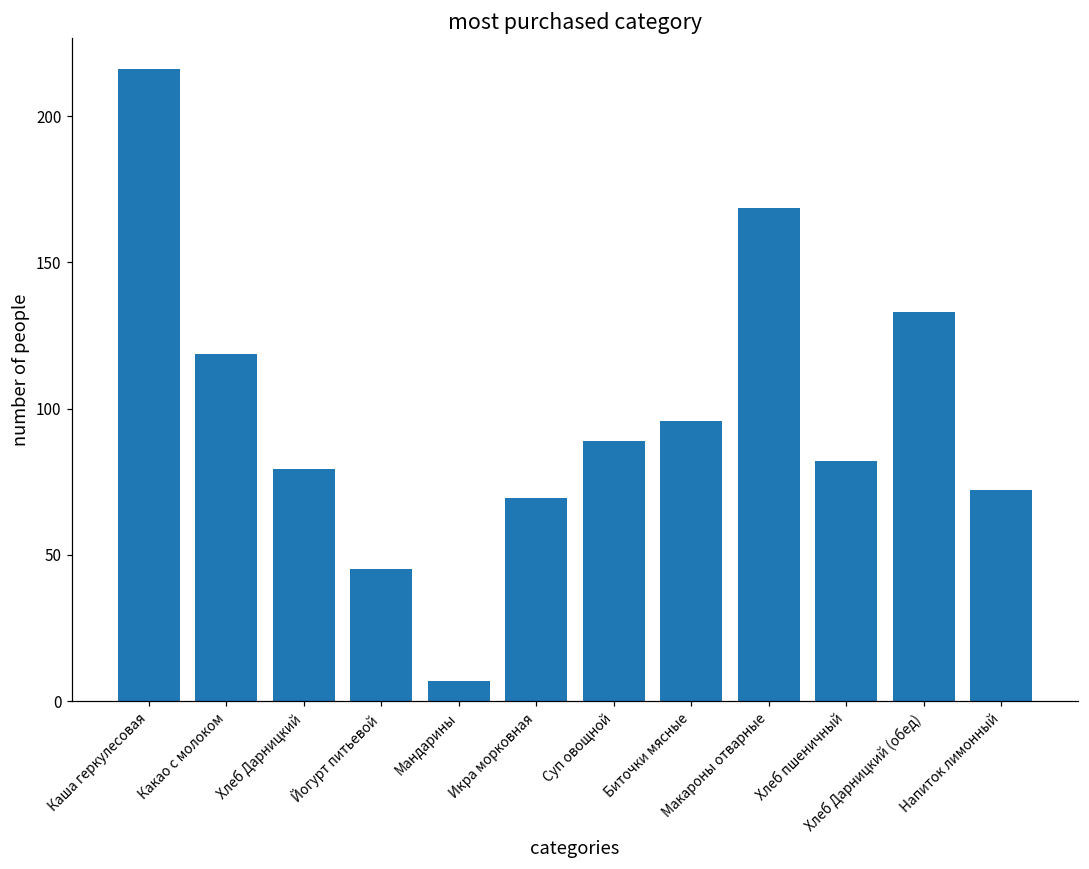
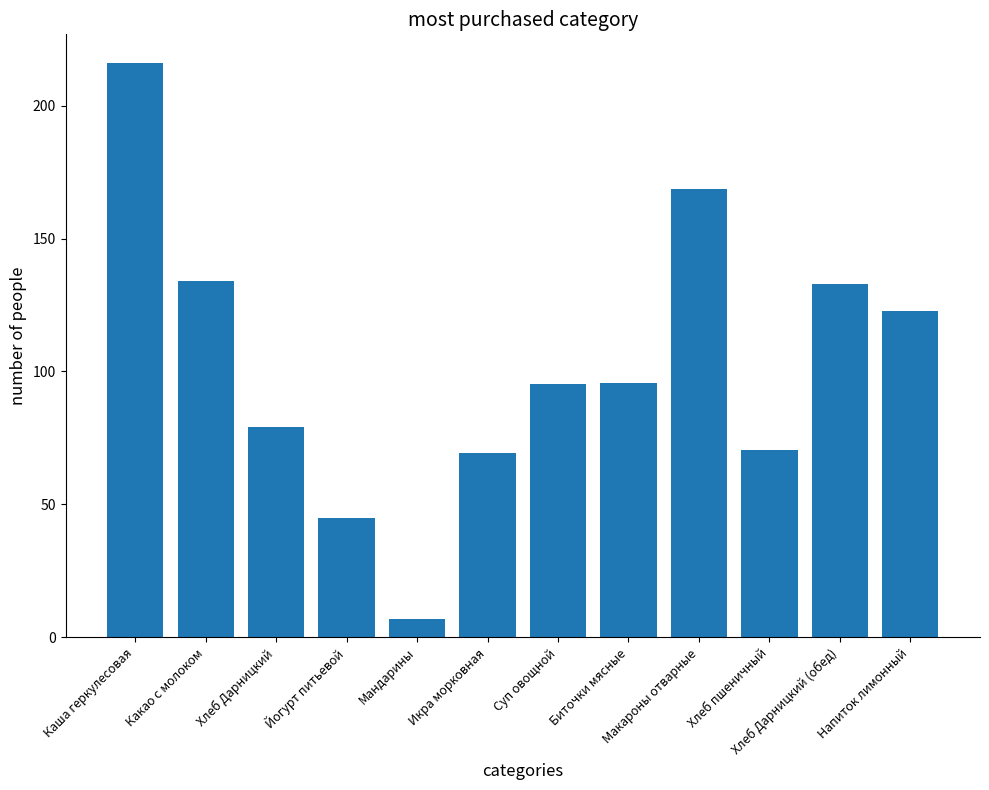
Какао с молоком: 119 -> 134
Суп овощной: 89 -> 95
Хлеб пшеничный: 82 -> 71
Напиток лимонный: 72 -> 123
